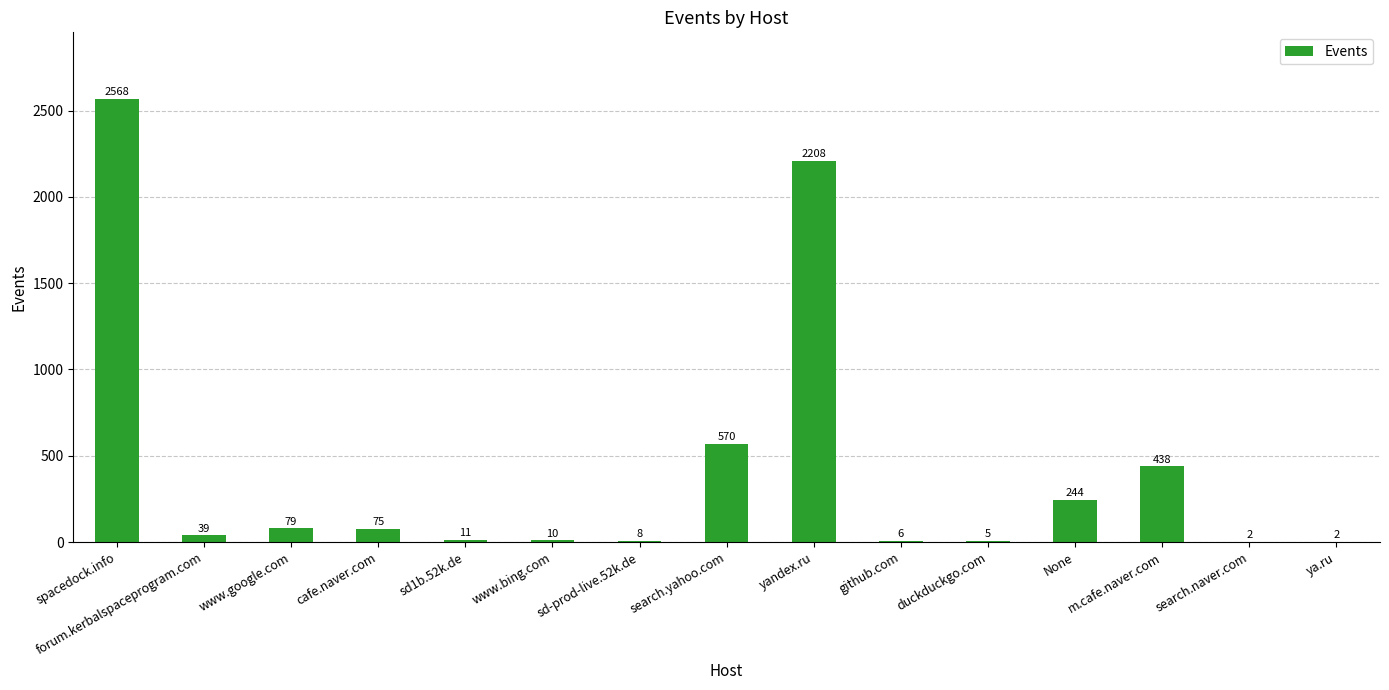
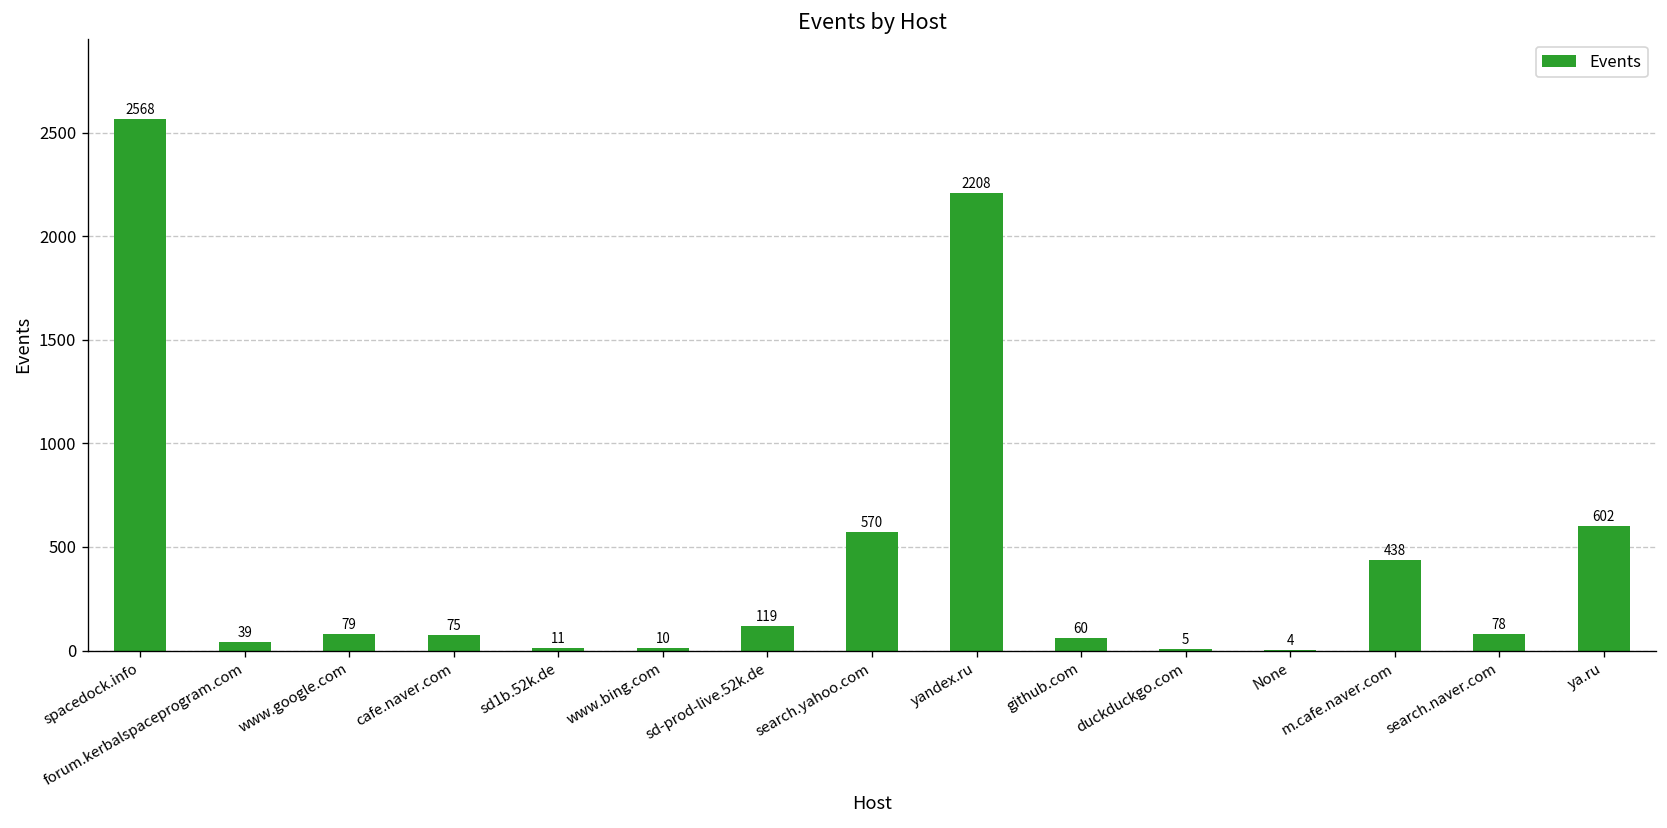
sd-prod-live.52k.de: 8 -> 119
github.com: 6 -> 60
None: 244 -> 4
search.naver.com: 2 -> 78
ya.ru: 2 -> 602
